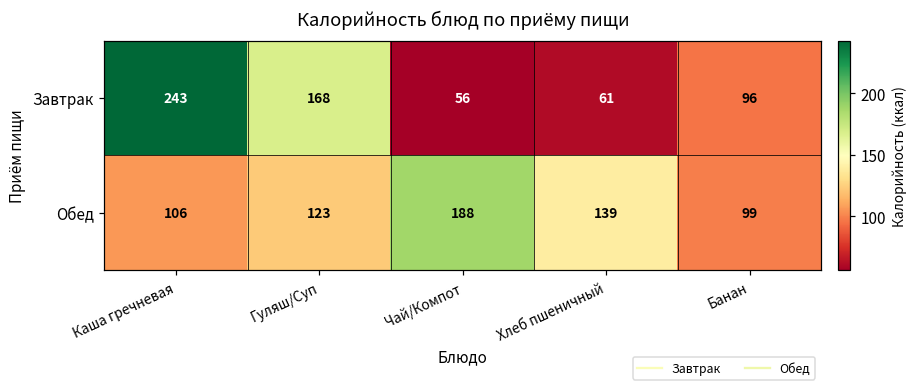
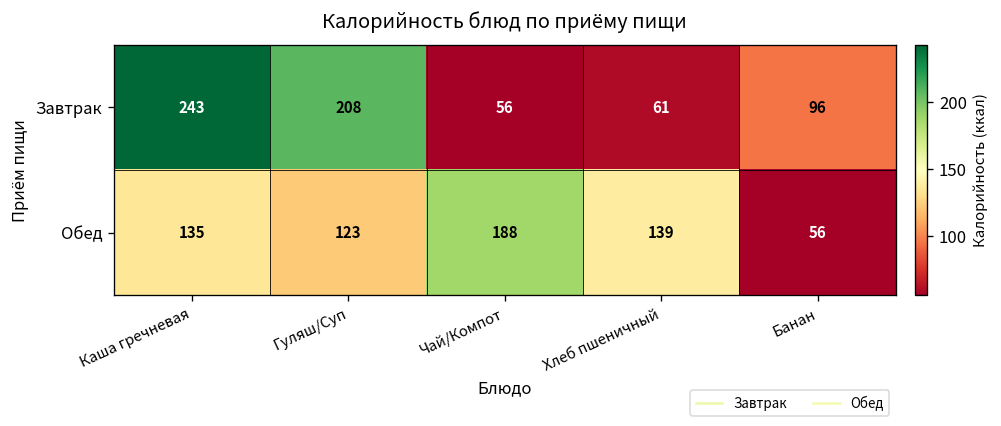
Завтрак, Гуляш/Суп: 168 -> 208
Обед, Каша гречневая: 106 -> 135
Обед, Банан: 99 -> 56
